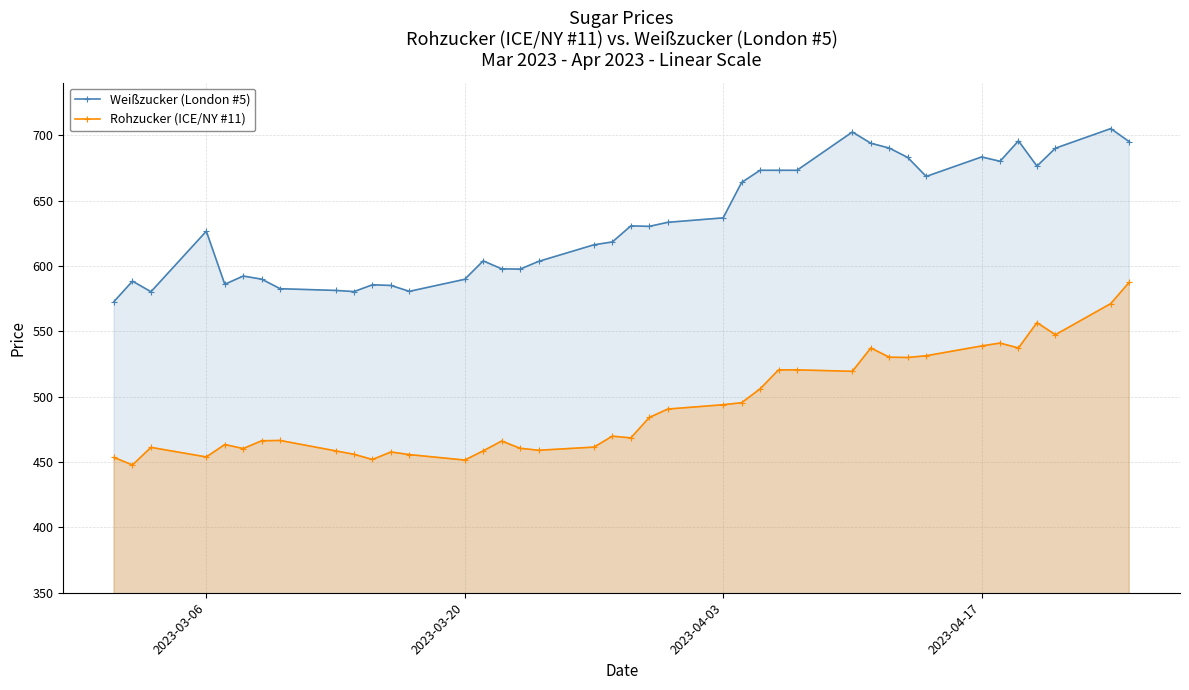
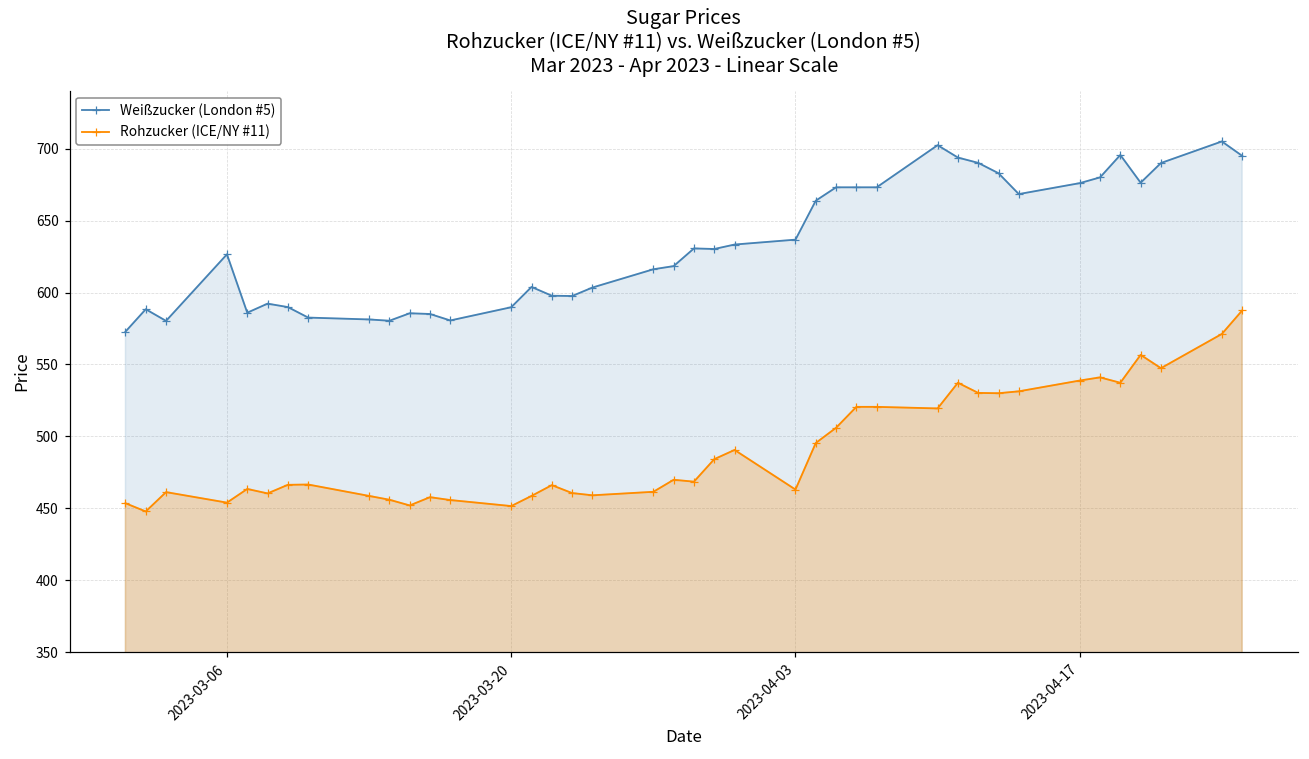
Rohzucker (ICE/NY #11), 2023-04-03: 494 -> 463
Weißzucker (London #5), 2023-04-17: 683 -> 676
